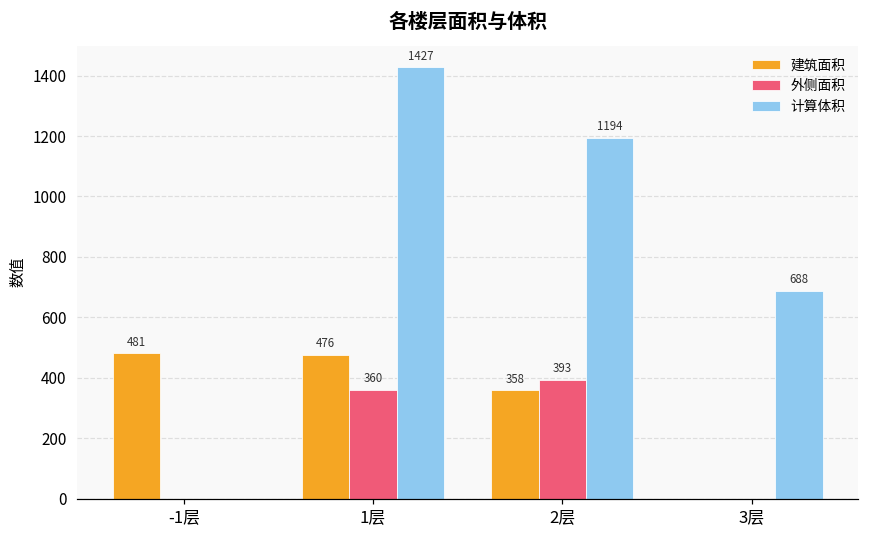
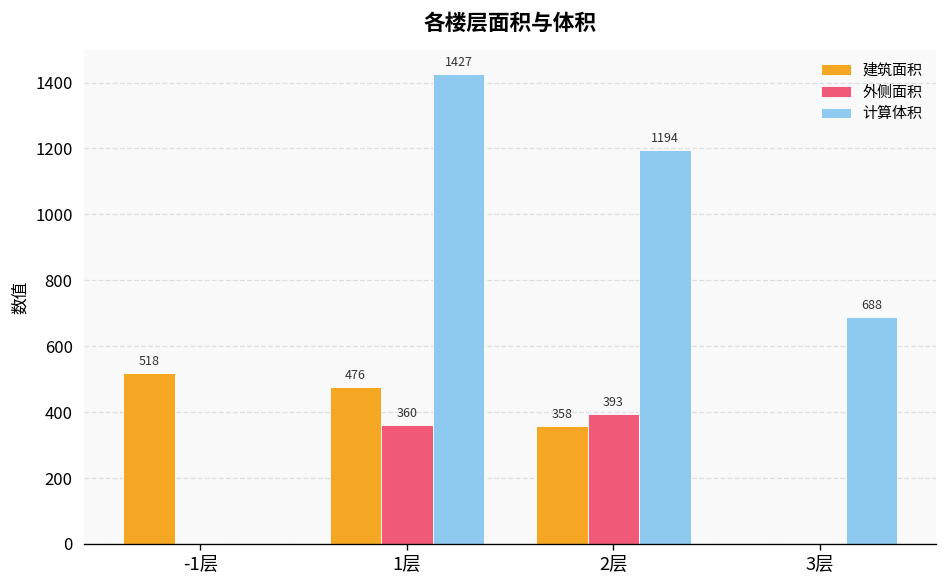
建筑面积, -1层: 481 -> 518
